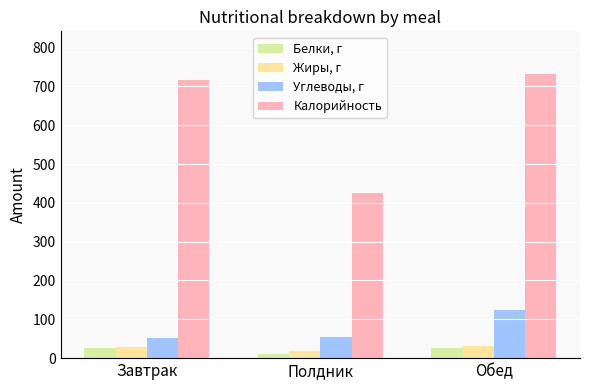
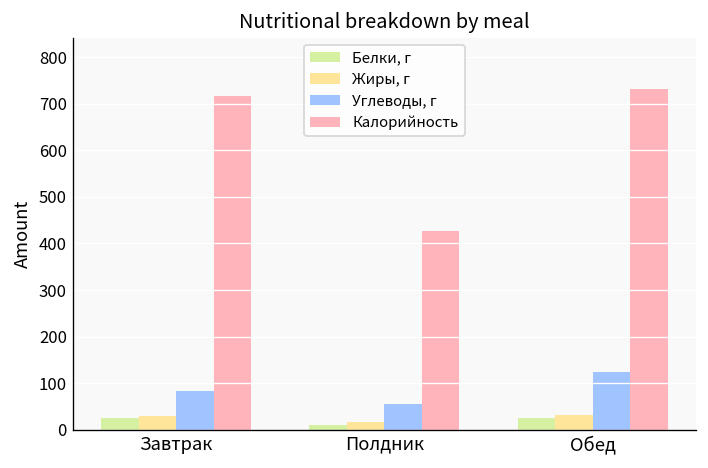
Углеводы, г, Завтрак: 50 -> 80
